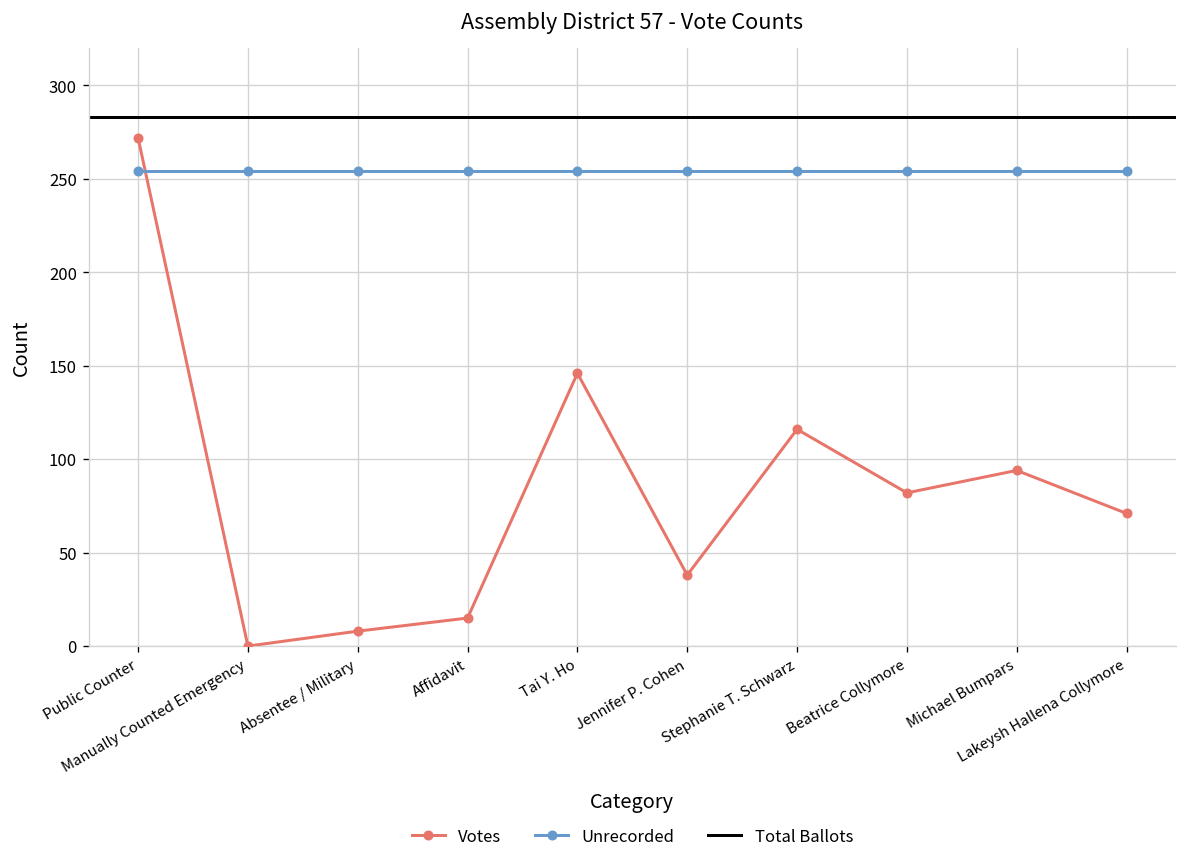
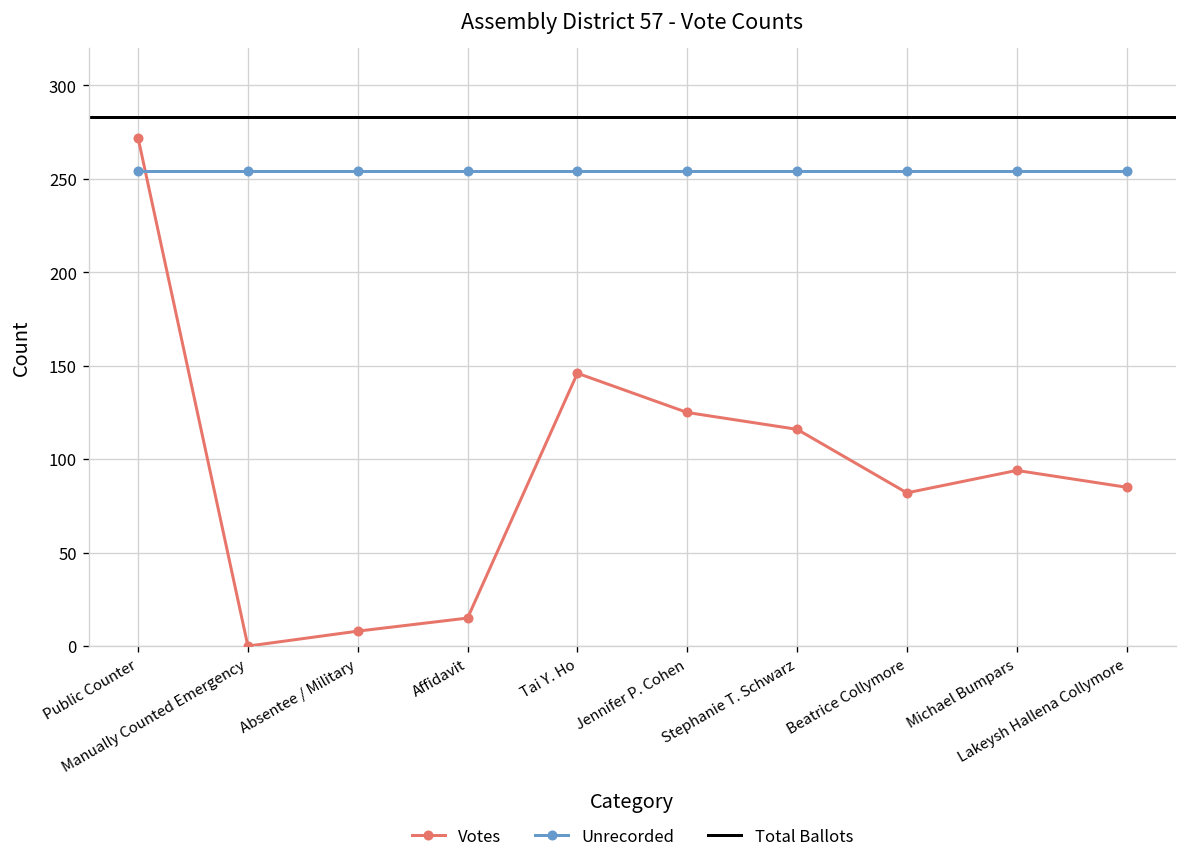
Votes, Jennifer P. Cohen: 38 -> 125
Votes, Lakeysh Hallena Collymore: 71 -> 85
